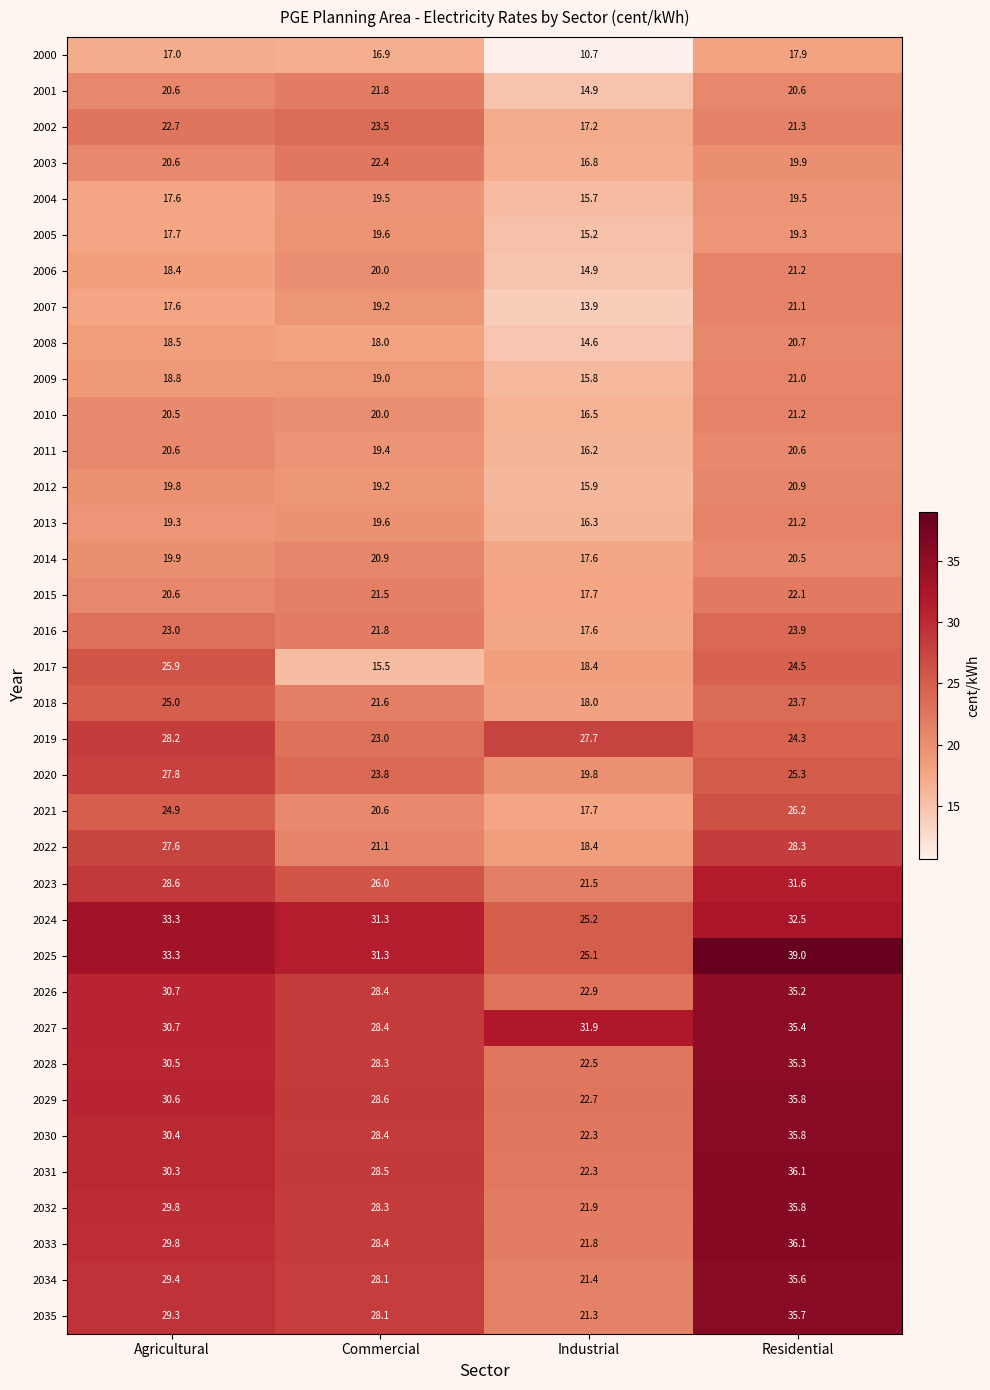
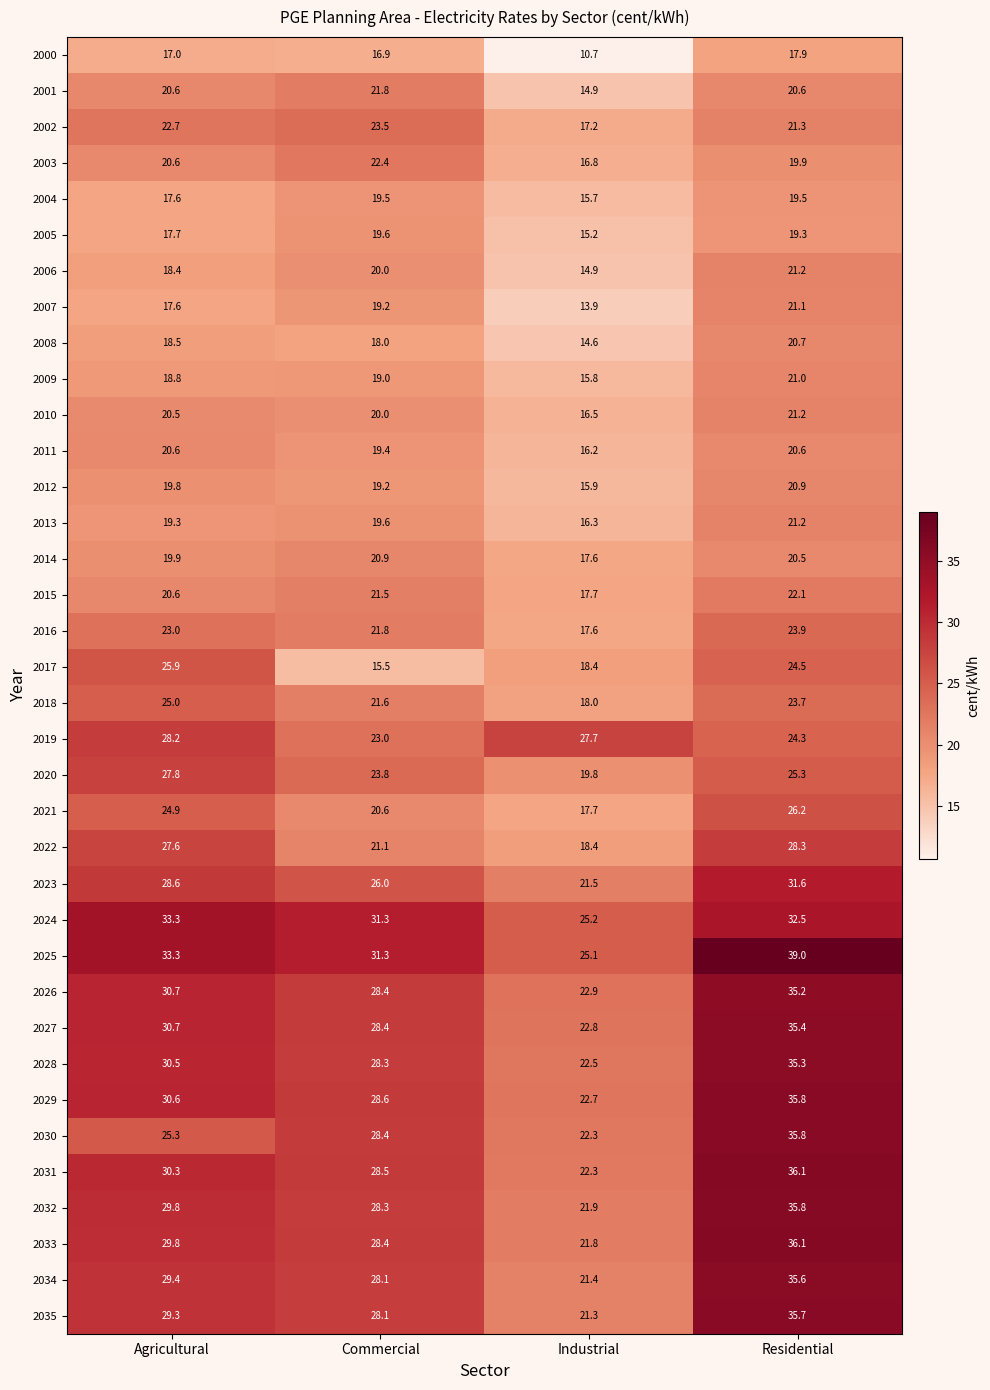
2027, Industrial: 31.9 -> 22.8
2030, Agricultural: 30.4 -> 25.3
